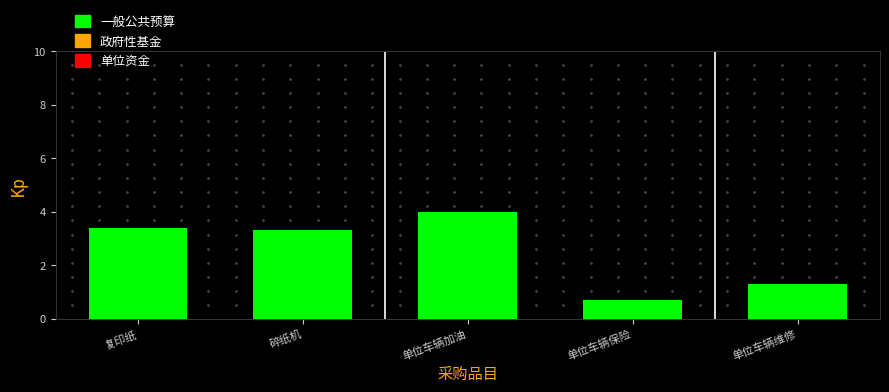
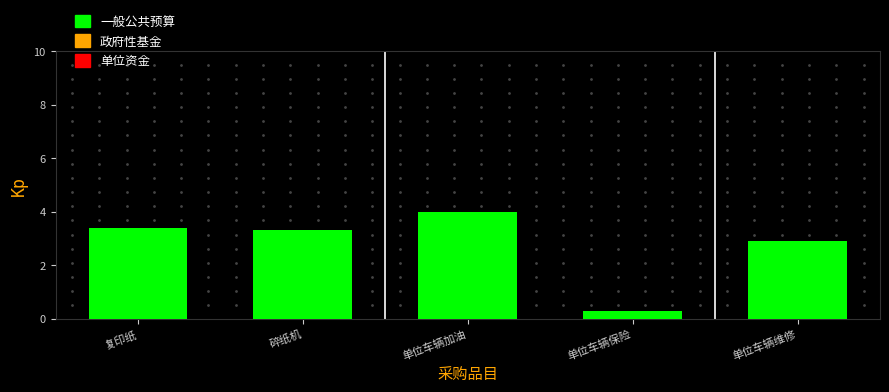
一般公共预算, 单位车辆保险: 0.7 -> 0.3
一般公共预算, 单位车辆维修: 1.3 -> 2.9
